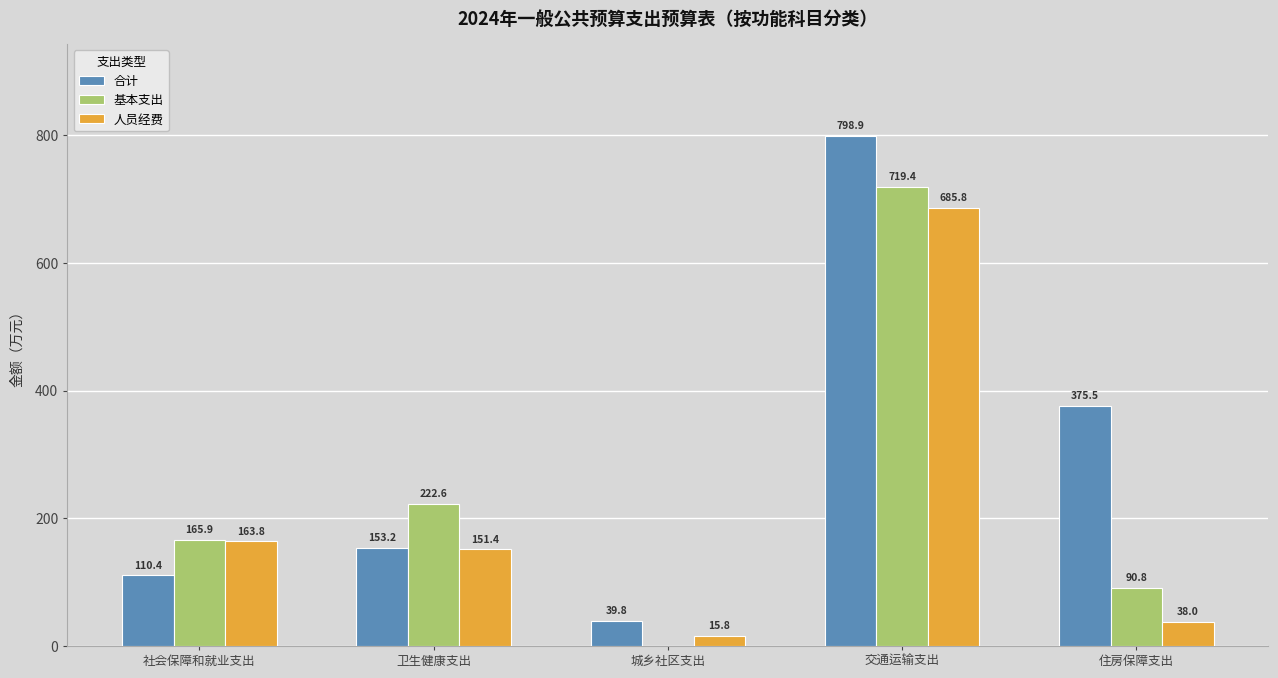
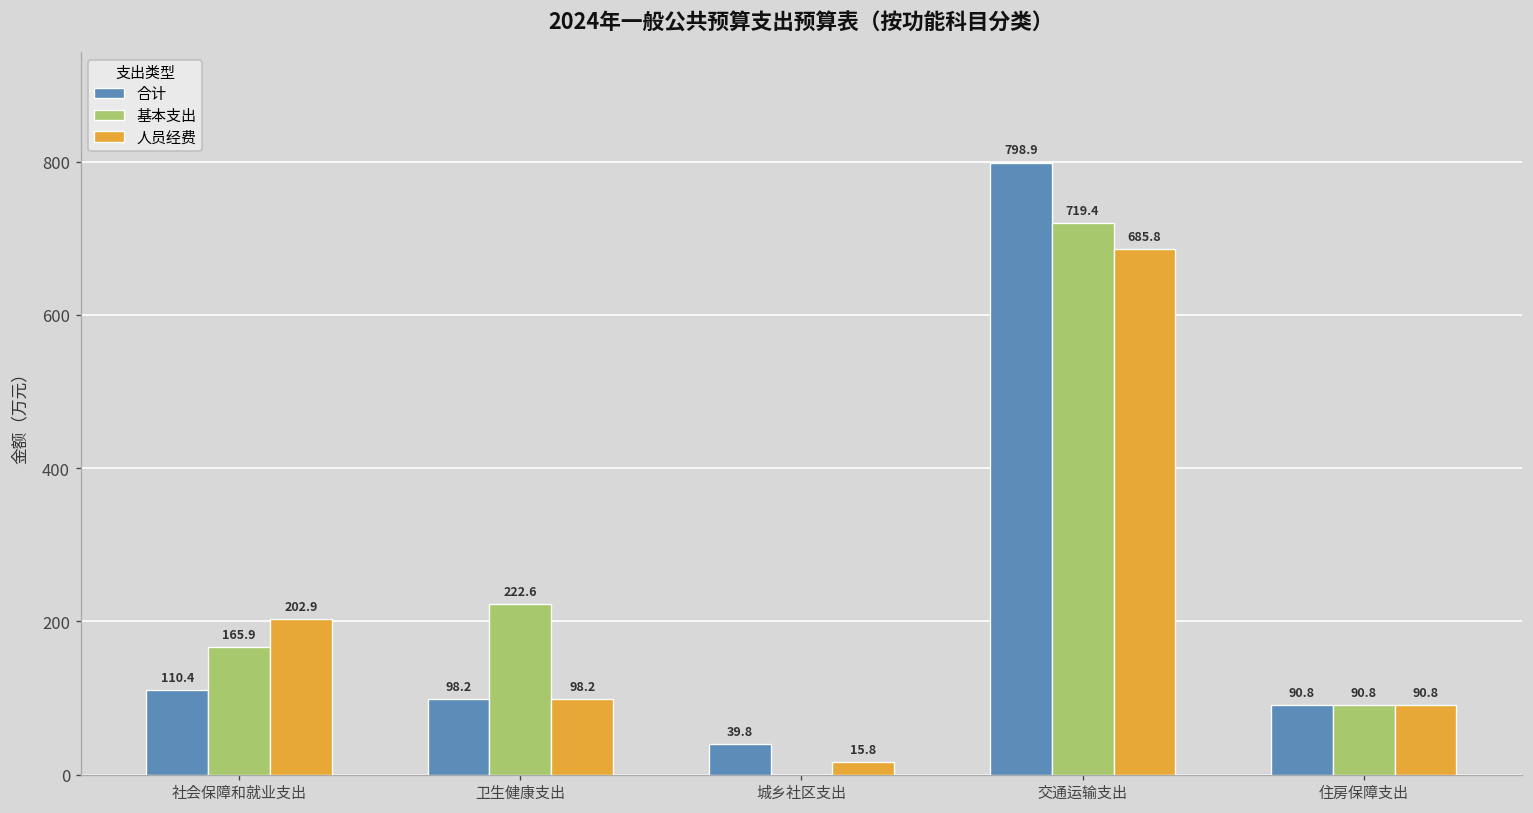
人员经费, 社会保障和就业支出: 163.8 -> 202.9
合计, 卫生健康支出: 153.2 -> 98.2
人员经费, 卫生健康支出: 151.4 -> 98.2
合计, 住房保障支出: 375.5 -> 90.8
人员经费, 住房保障支出: 38.0 -> 90.8
